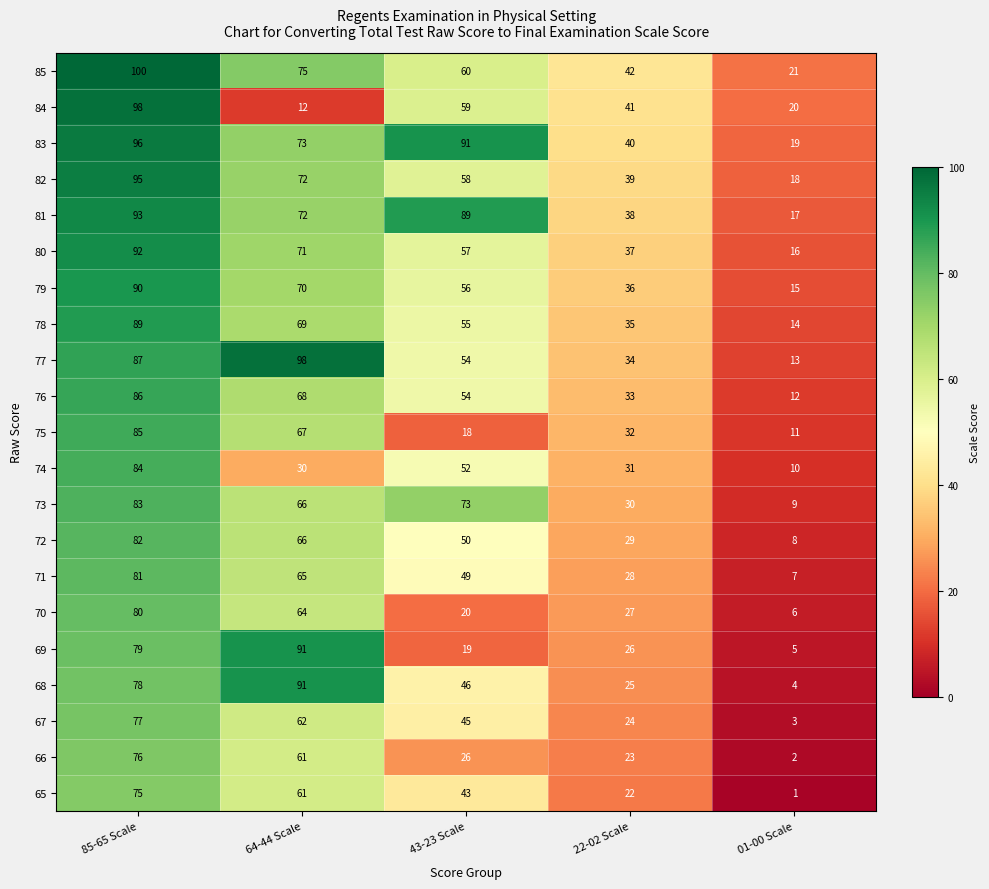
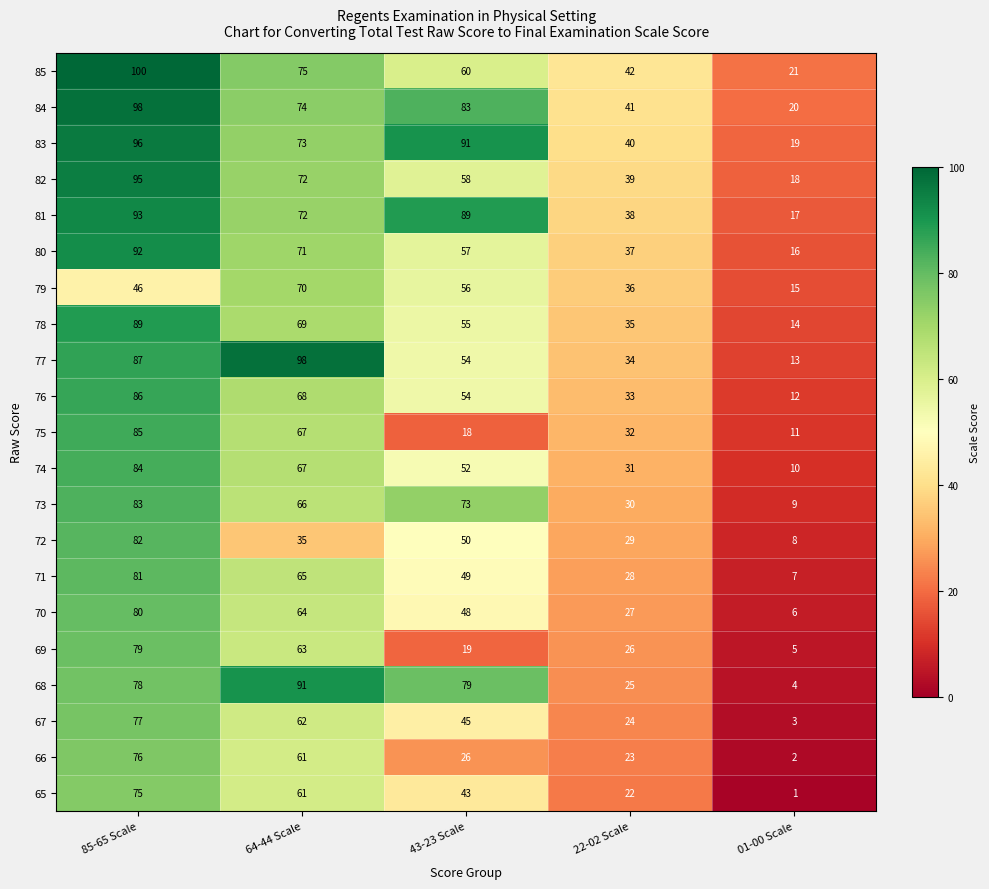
84, 64-44 Scale: 12 -> 74
84, 43-23 Scale: 59 -> 83
79, 85-65 Scale: 90 -> 46
74, 64-44 Scale: 30 -> 67
72, 64-44 Scale: 66 -> 35
70, 43-23 Scale: 20 -> 48
69, 64-44 Scale: 91 -> 63
68, 43-23 Scale: 46 -> 79
